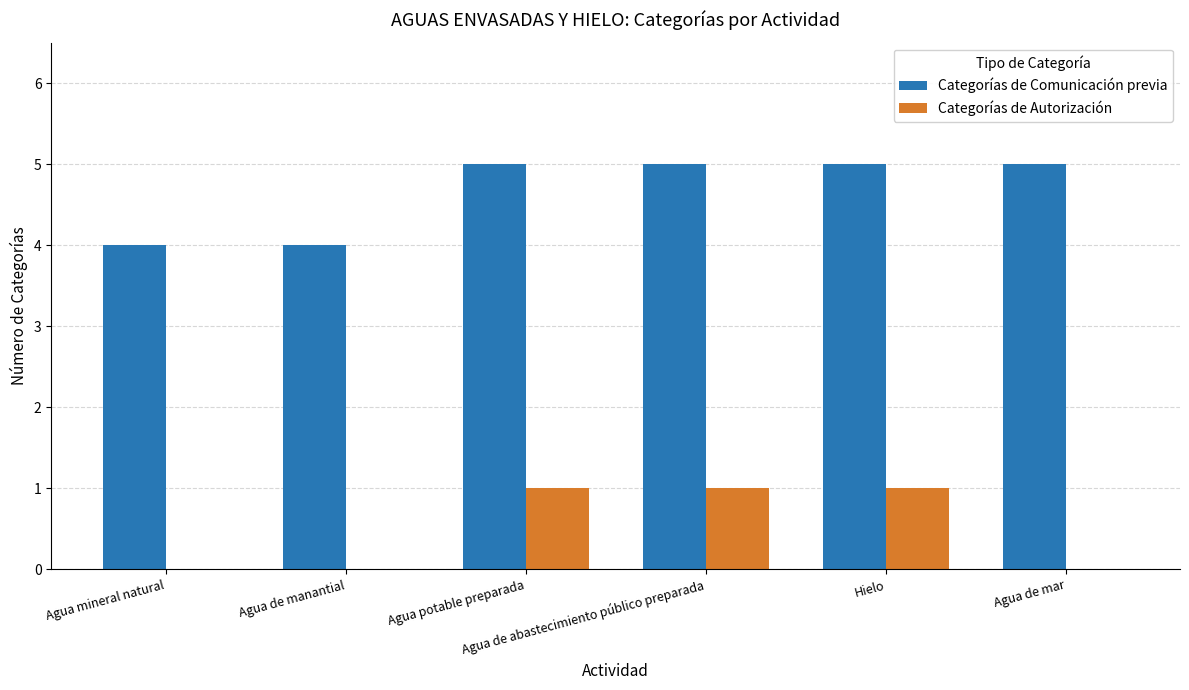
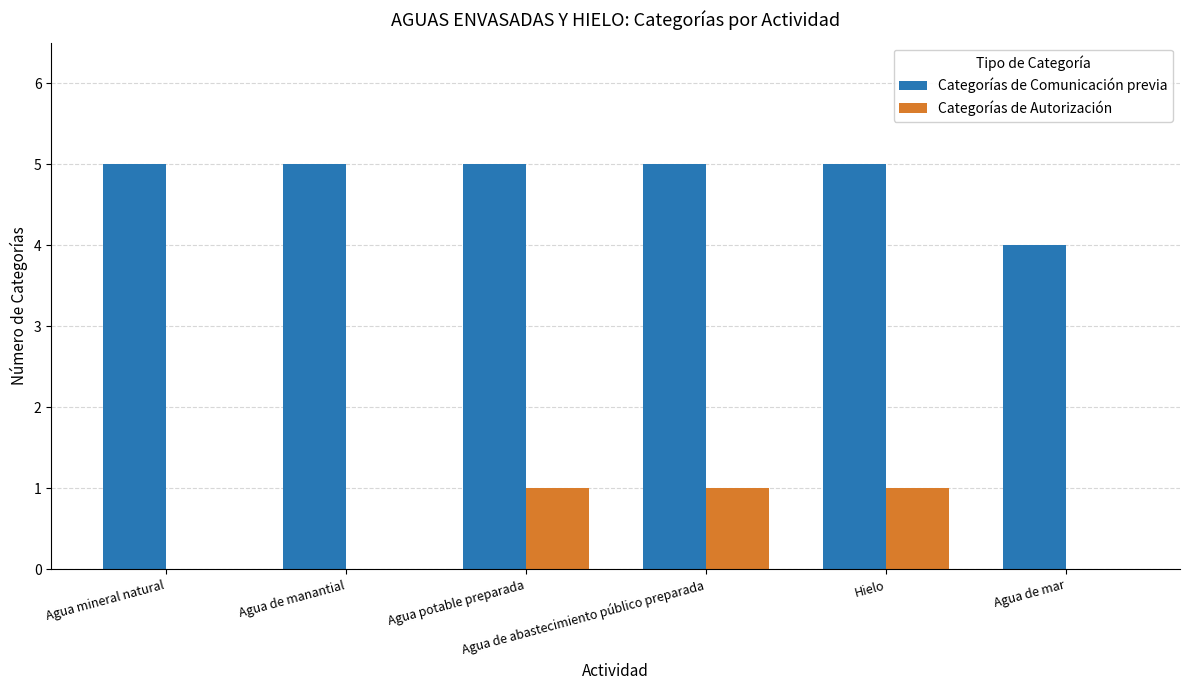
Categorías de Comunicación previa, Agua mineral natural: 4 -> 5
Categorías de Comunicación previa, Agua de manantial: 4 -> 5
Categorías de Comunicación previa, Agua de mar: 5 -> 4
